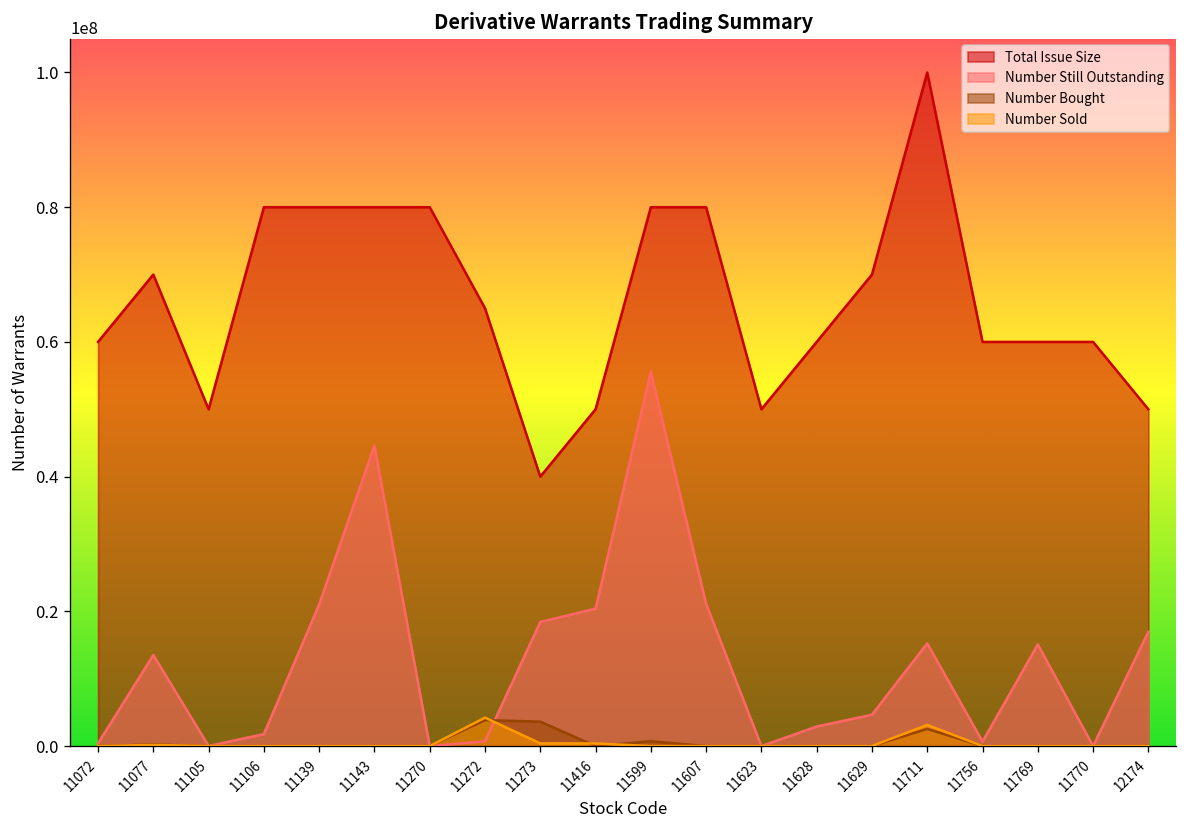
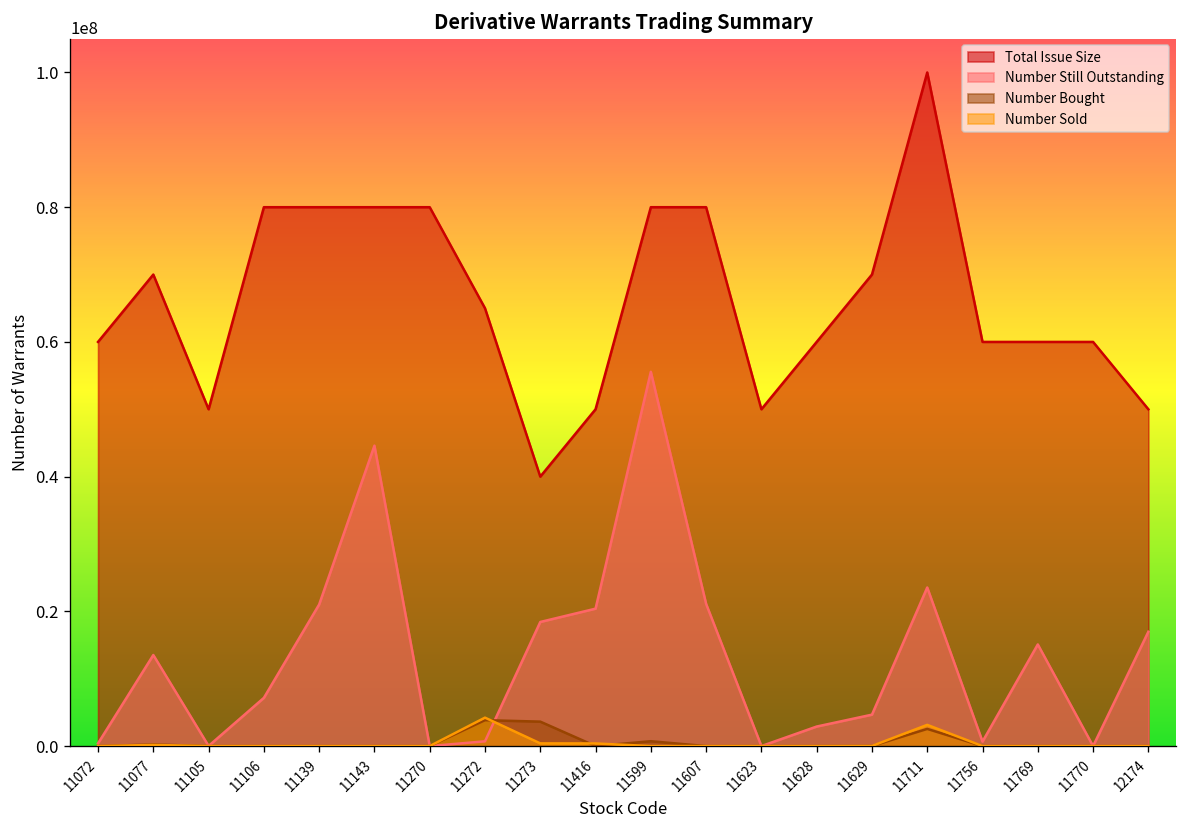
Number Still Outstanding, 11106: 2000000 -> 7000000
Number Still Outstanding, 11711: 15000000 -> 24000000
